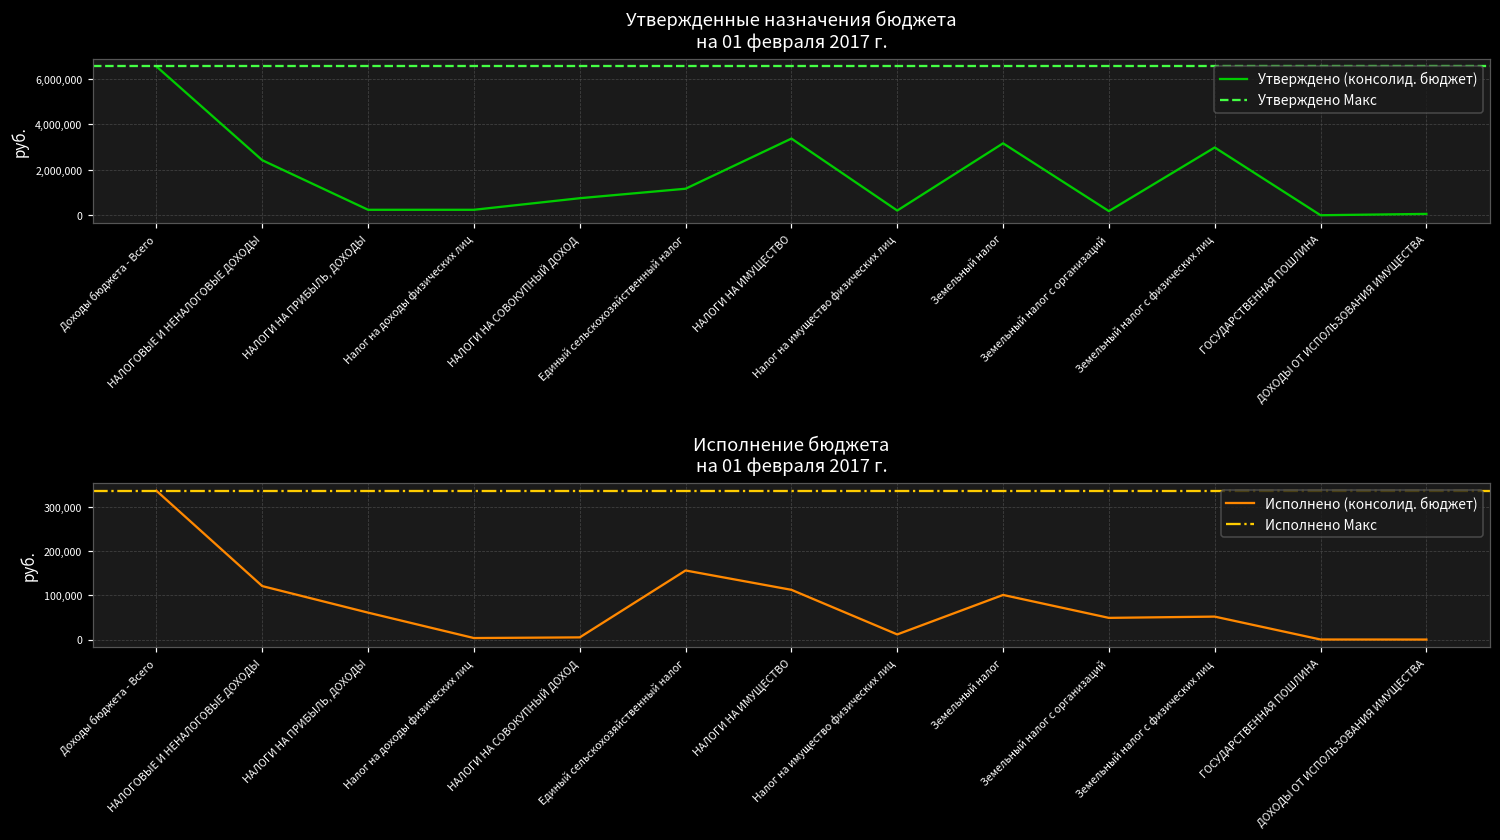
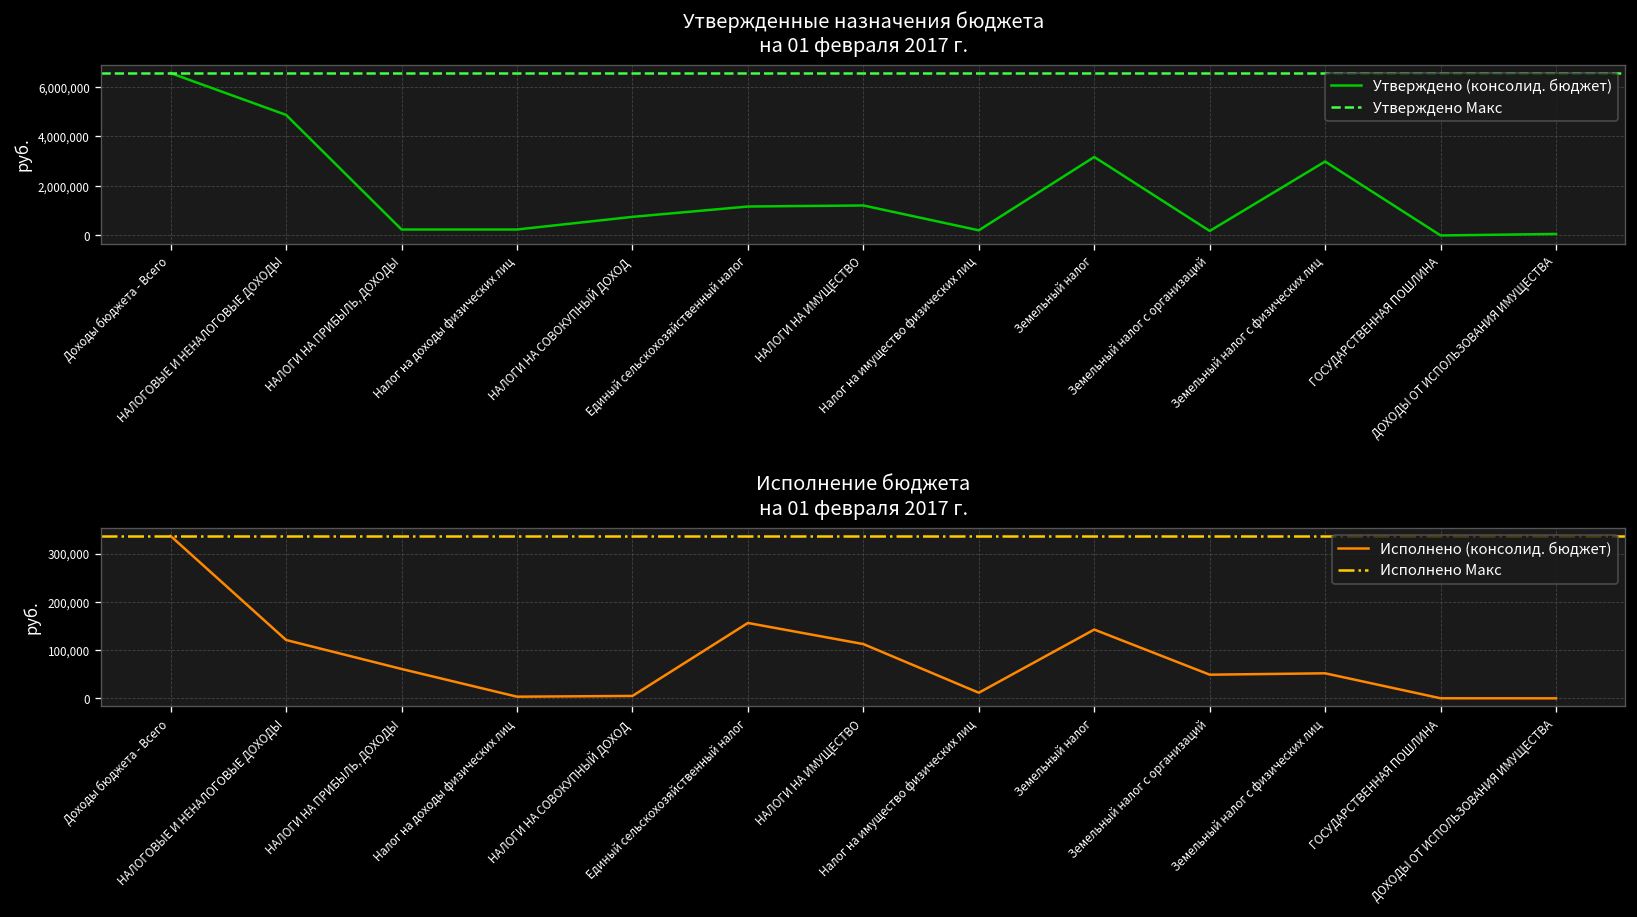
Утвержденные назначения бюджета на 01 февраля 2017 г., НАЛОГОВЫЕ И НЕНАЛОГОВЫЕ ДОХОДЫ: 2,400,000 -> 4,900,000
Утвержденные назначения бюджета на 01 февраля 2017 г., НАЛОГИ НА ИМУЩЕСТВО: 3,400,000 -> 1,200,000
Исполнение бюджета на 01 февраля 2017 г., Земельный налог: 100,000 -> 140,000
